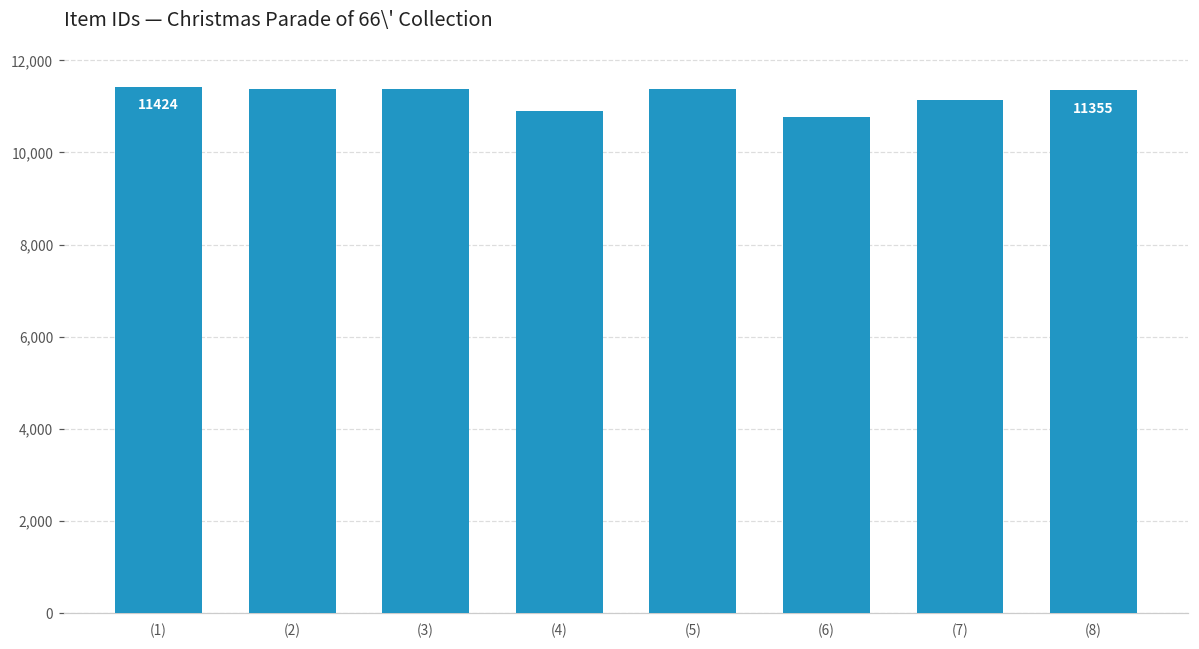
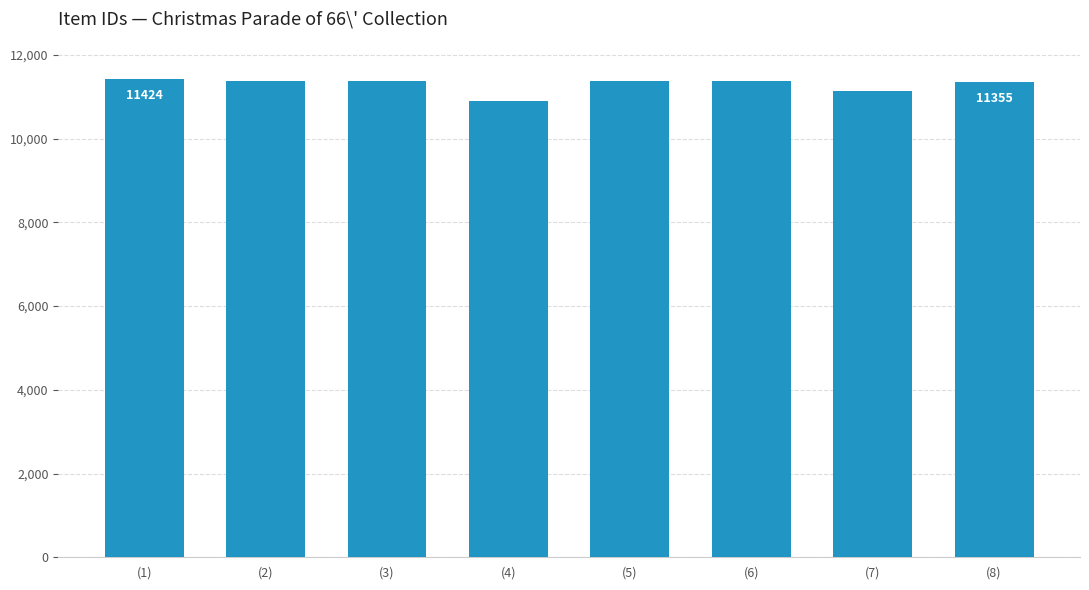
(6): 10,800 -> 11,400
